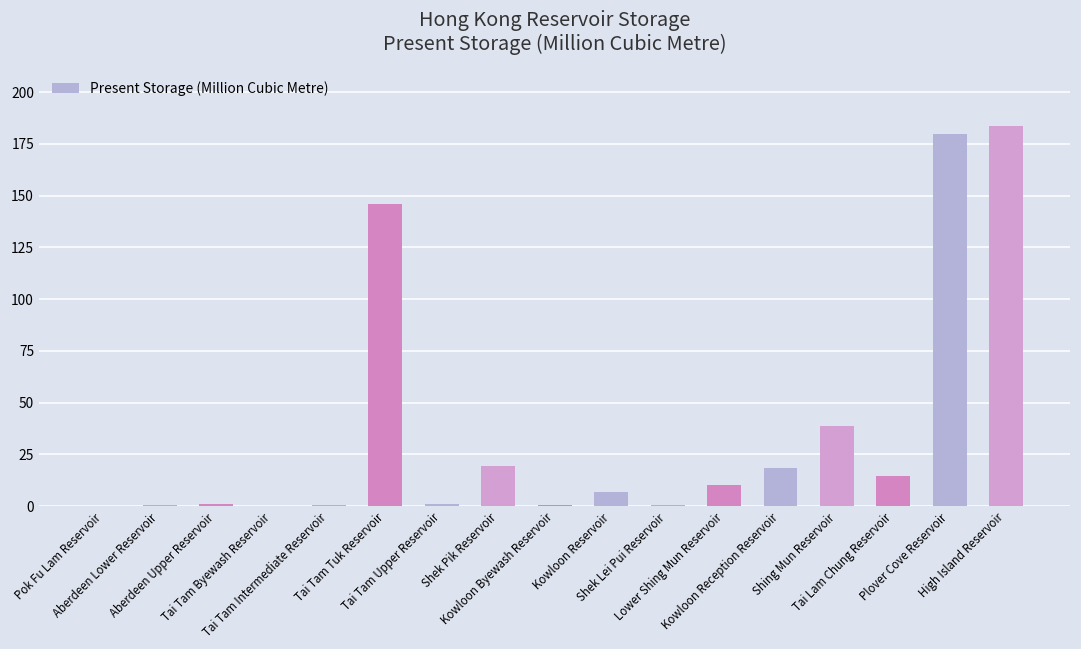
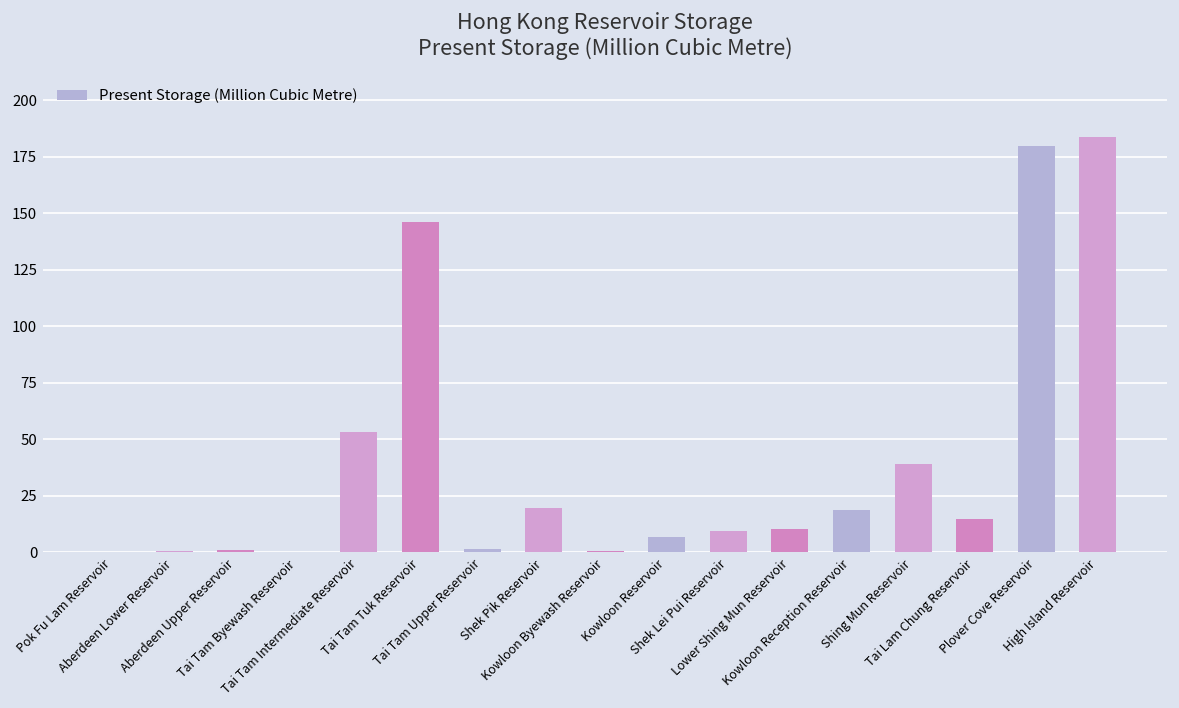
Tai Tam Intermediate Reservoir: 1 -> 53
Shek Lei Pui Reservoir: 0 -> 9
